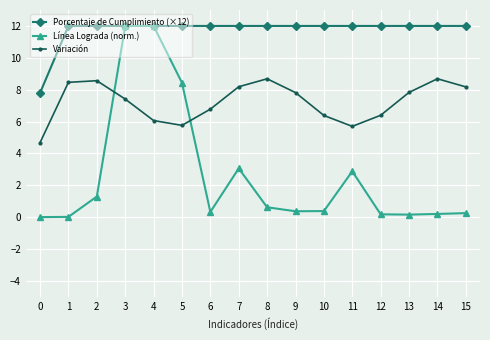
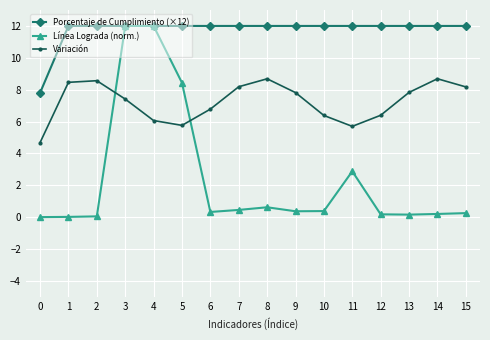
Línea Lograda (norm.), 2: 1.3 -> 0.1
Línea Lograda (norm.), 7: 3.1 -> 0.5
